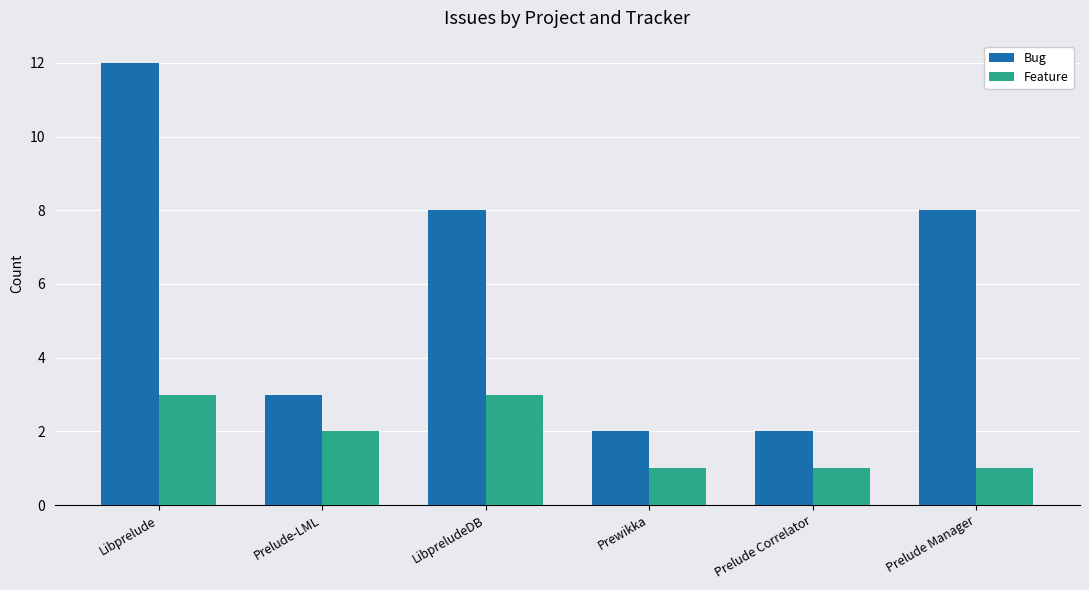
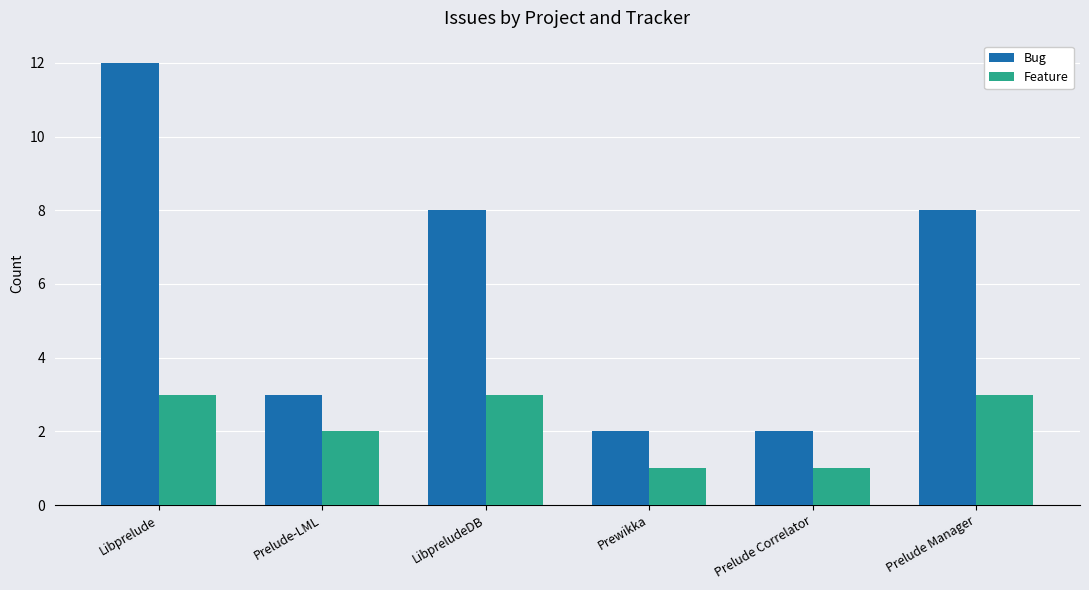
Feature, Prelude Manager: 1 -> 3
